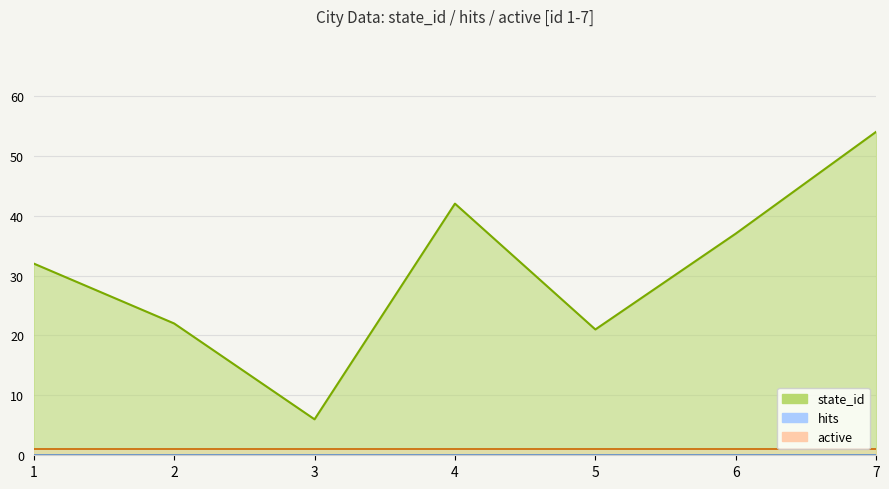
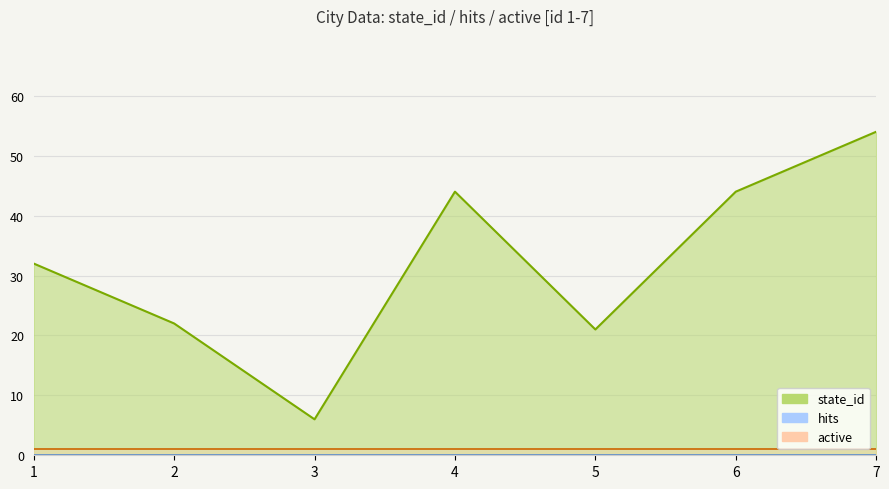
state_id, 4: 42 -> 44
state_id, 6: 37 -> 44
